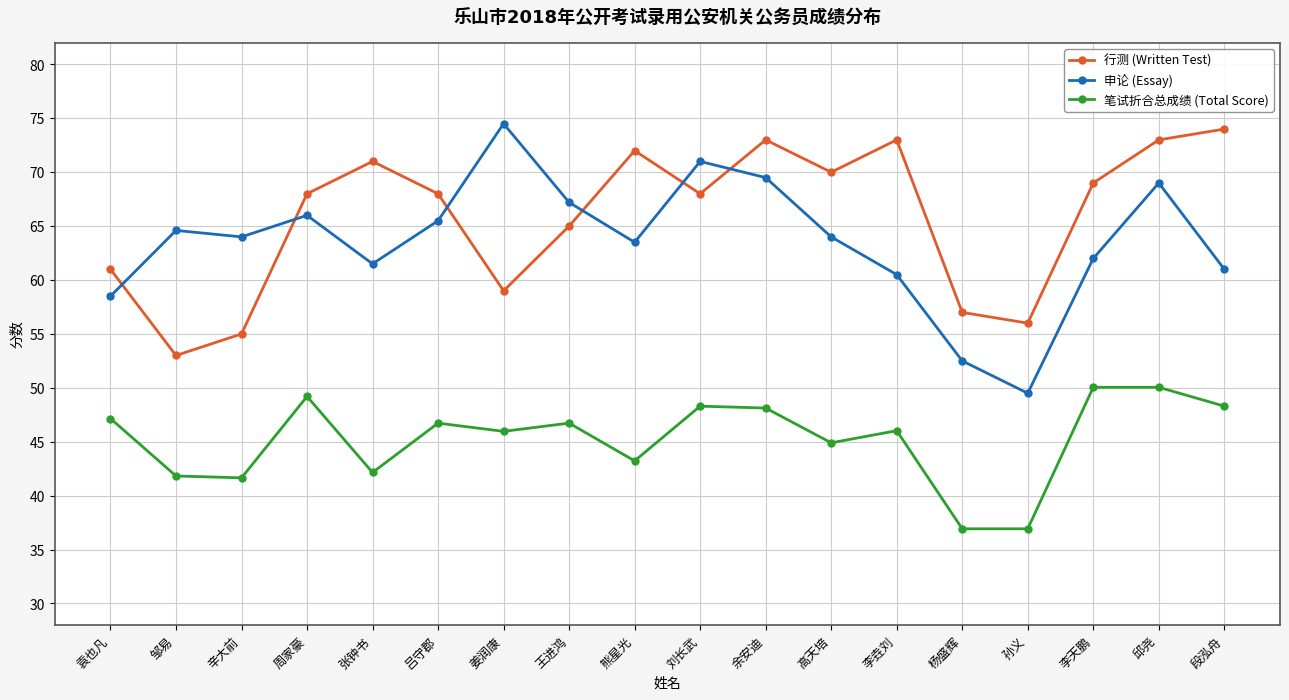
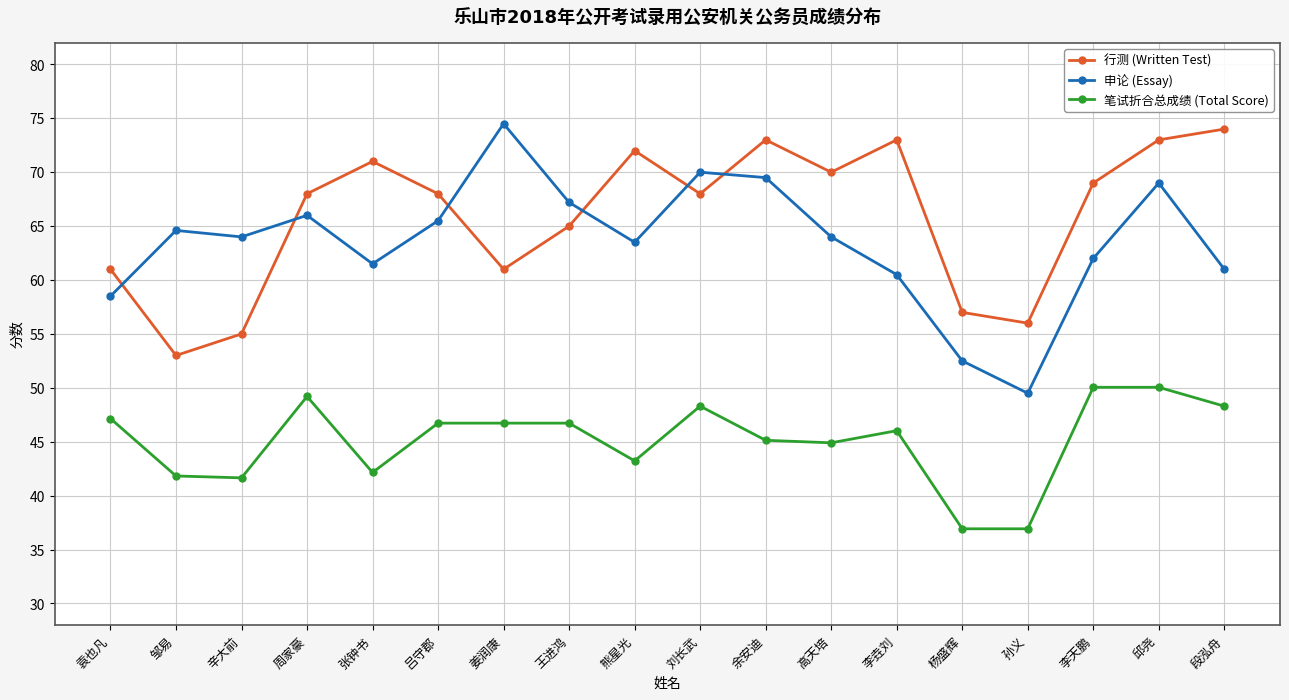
行测 (Written Test), 姜润康: 59 -> 61
笔试折合总成绩 (Total Score), 姜润康: 46.0 -> 46.7
申论 (Essay), 刘长武: 71 -> 70
笔试折合总成绩 (Total Score), 余安迪: 48.1 -> 45.1
